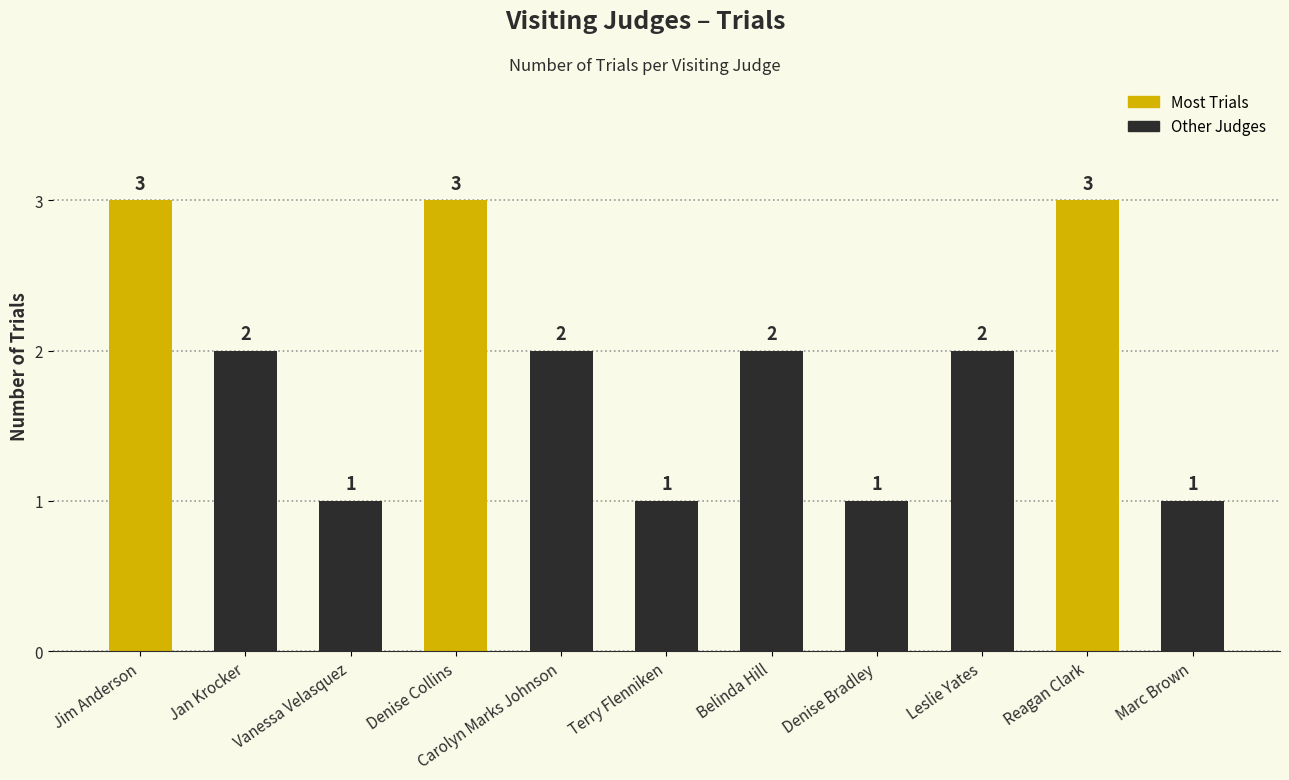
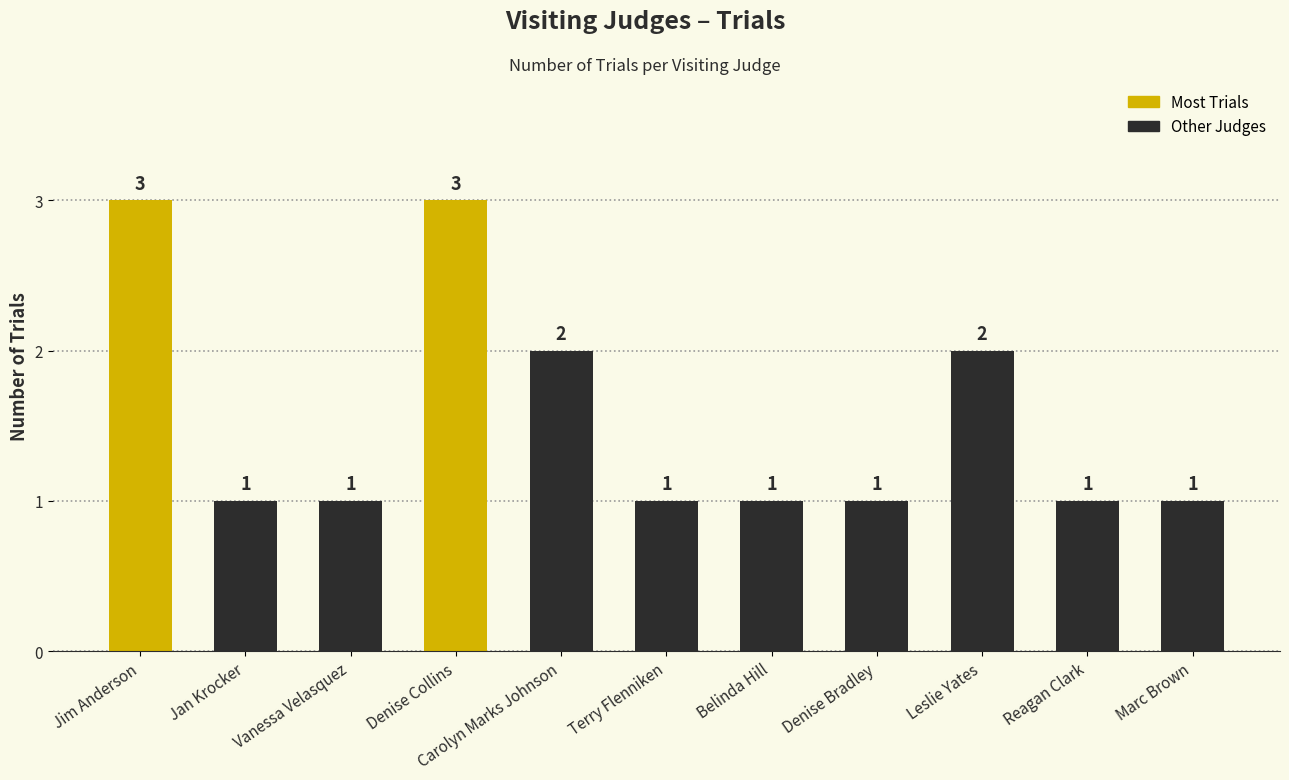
Jan Krocker: 2 -> 1
Belinda Hill: 2 -> 1
Reagan Clark: 3 -> 1
